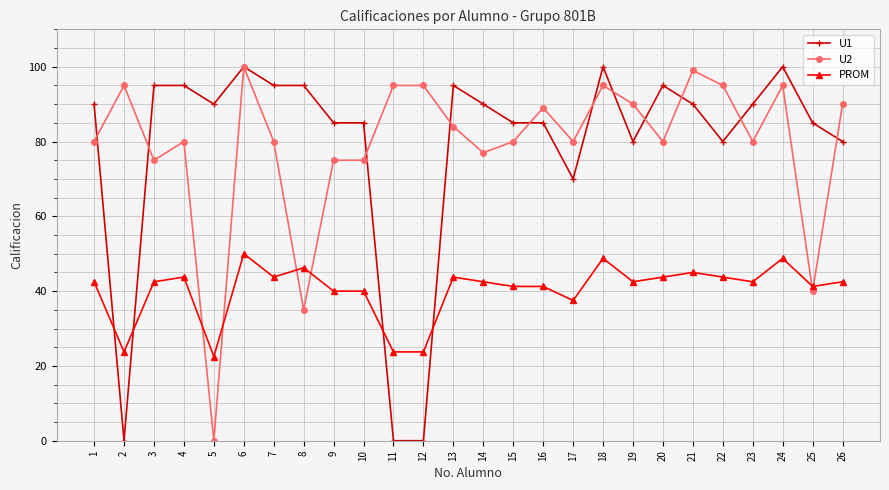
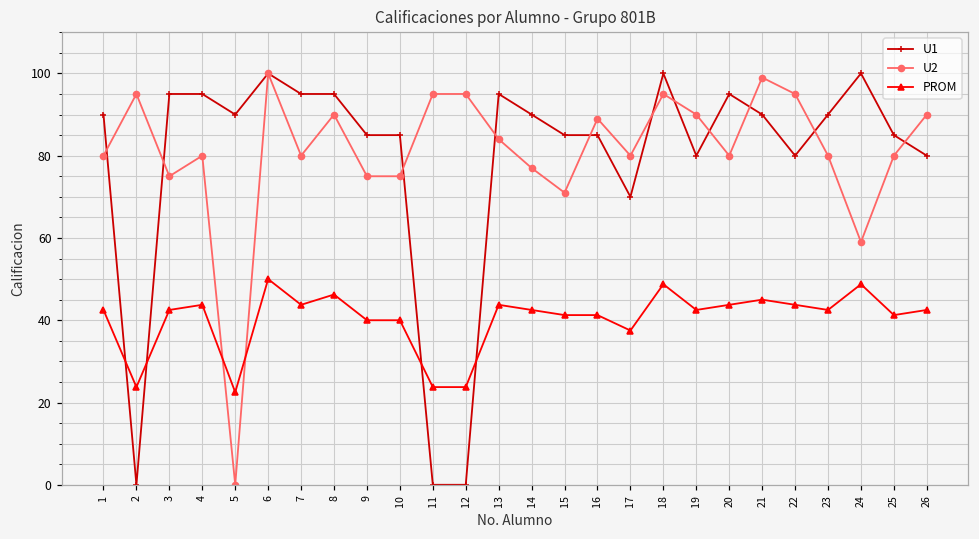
U2, 8: 35 -> 90
U2, 15: 80 -> 71
U2, 24: 95 -> 59
U2, 25: 40 -> 80
